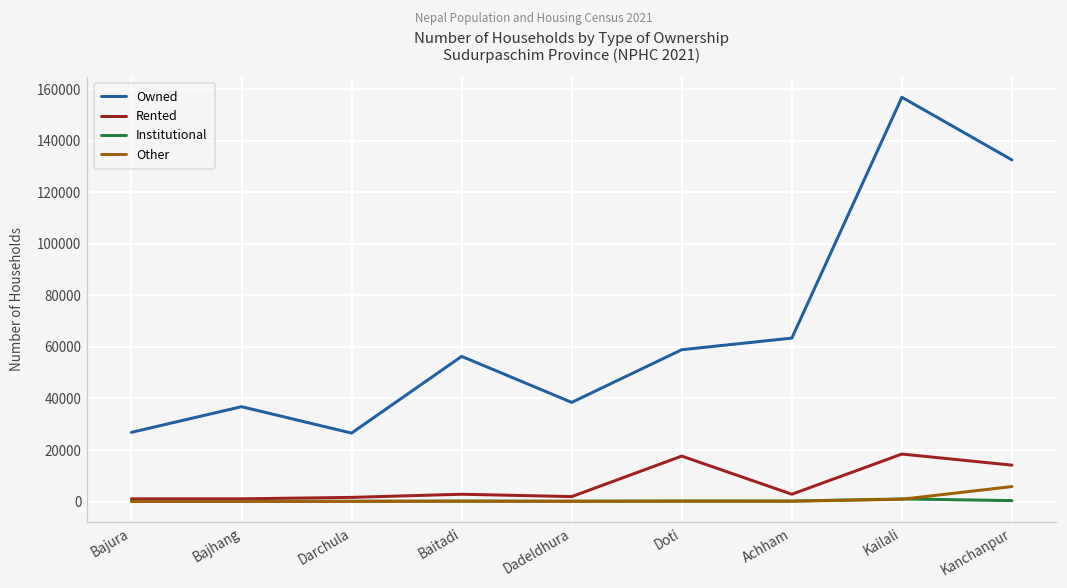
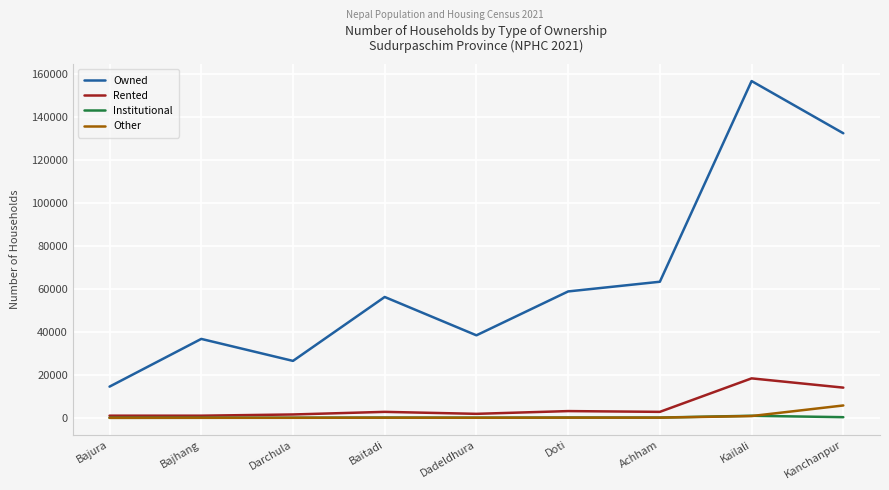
Owned, Bajura: 27000 -> 15000
Rented, Doti: 18000 -> 3000
